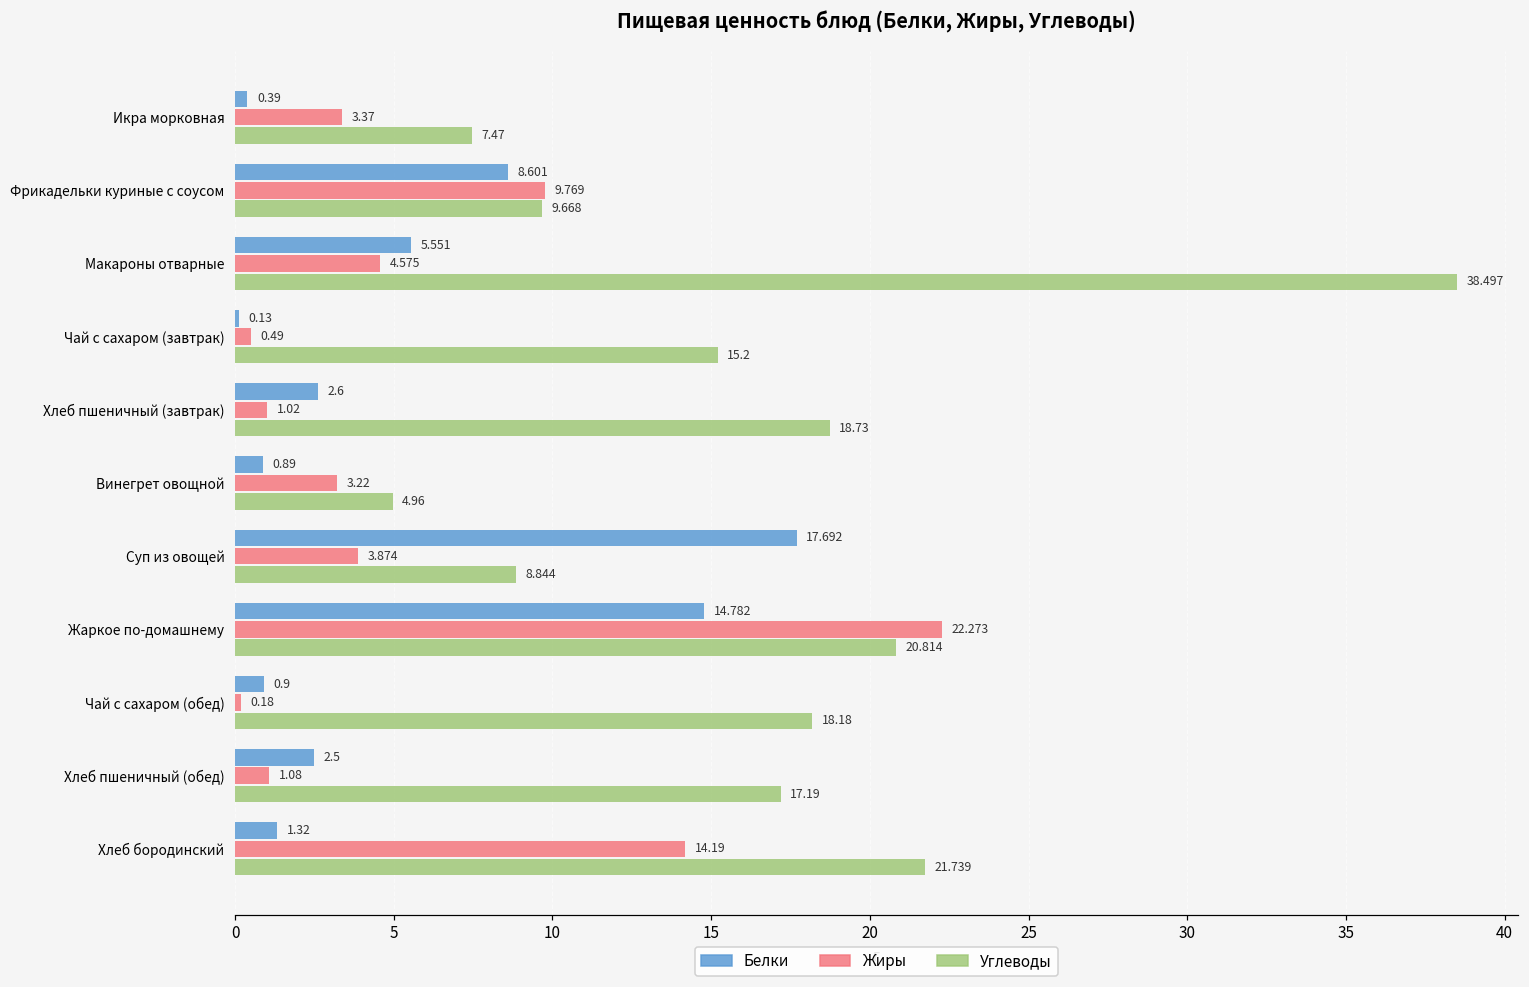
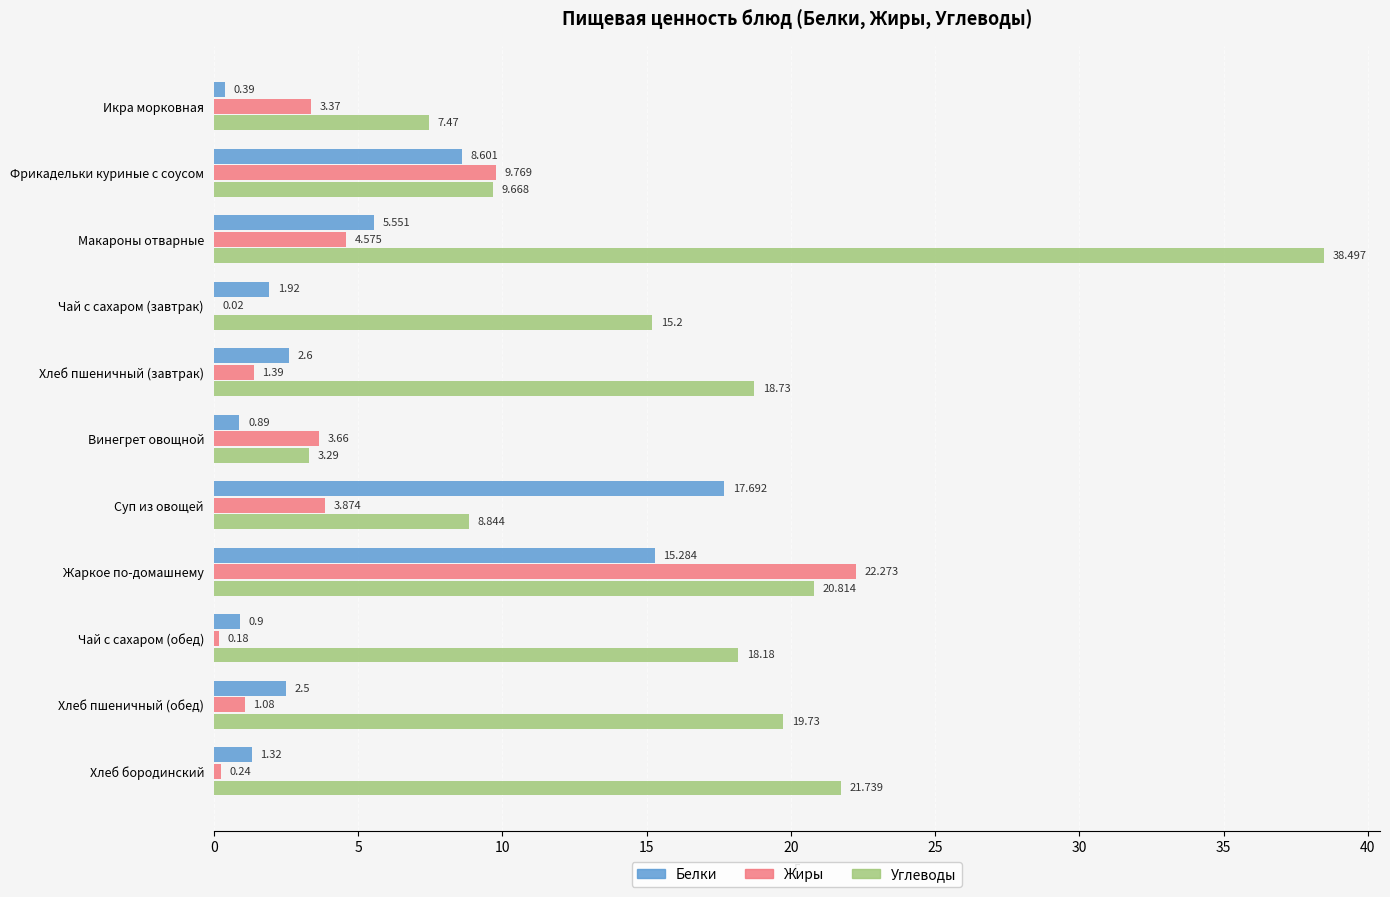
Белки, Чай с сахаром (завтрак): 0.13 -> 1.92
Жиры, Чай с сахаром (завтрак): 0.49 -> 0.02
Жиры, Хлеб пшеничный (завтрак): 1.02 -> 1.39
Жиры, Винегрет овощной: 3.22 -> 3.66
Углеводы, Винегрет овощной: 4.96 -> 3.29
Белки, Жаркое по-домашнему: 14.782 -> 15.284
Углеводы, Хлеб пшеничный (обед): 17.19 -> 19.73
Жиры, Хлеб бородинский: 14.19 -> 0.24
